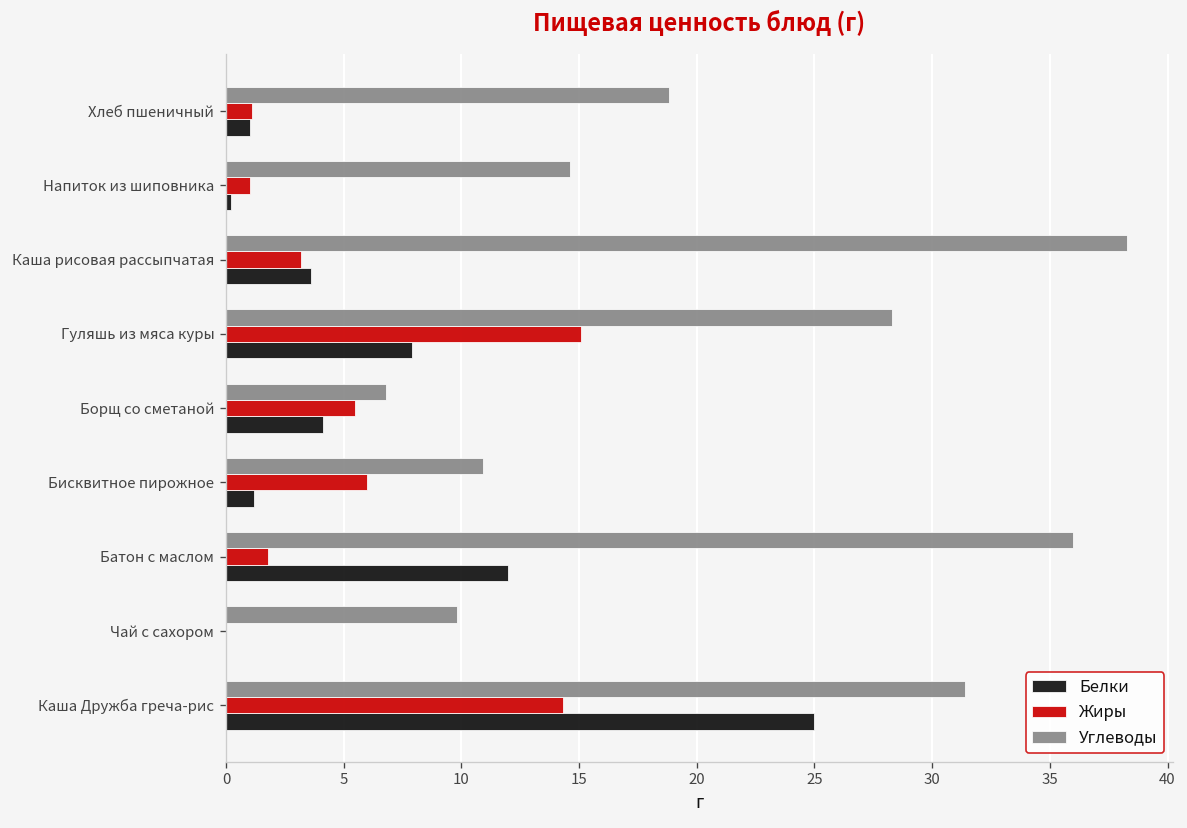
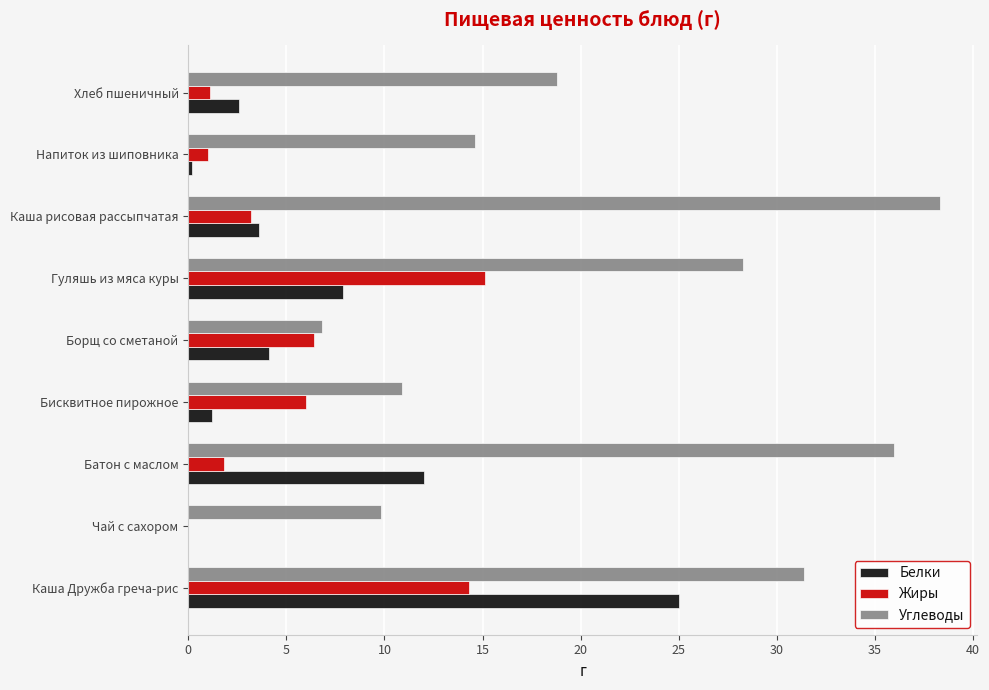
Белки, Хлеб пшеничный: 1.0 -> 2.6
Жиры, Борщ со сметаной: 5.5 -> 6.4
